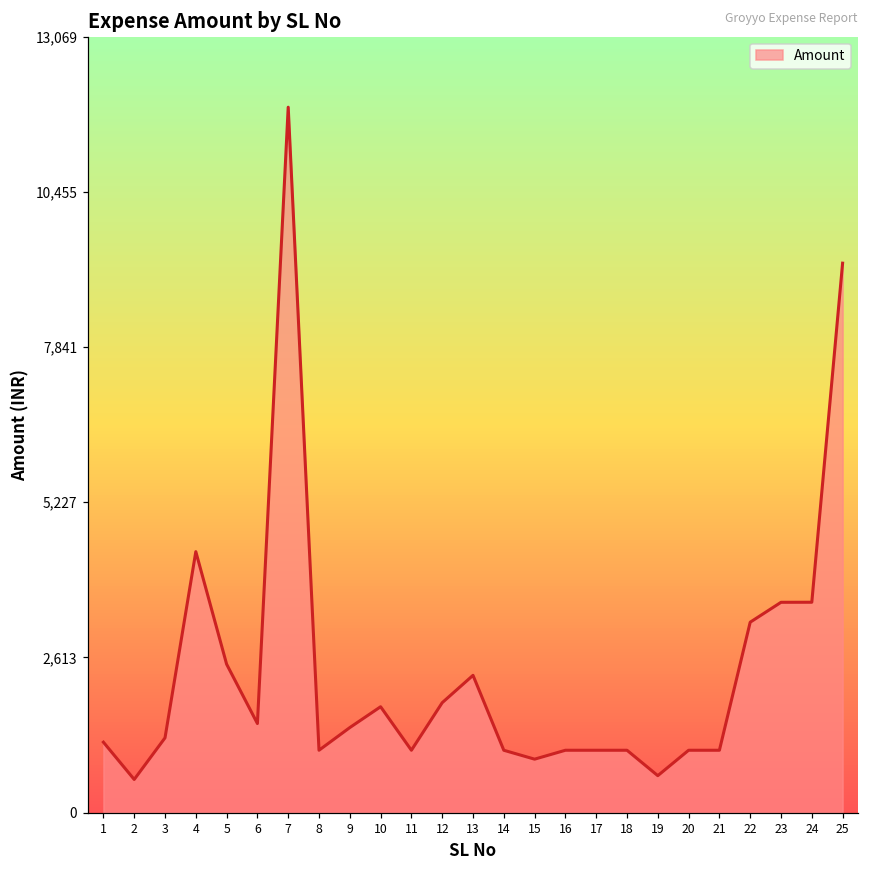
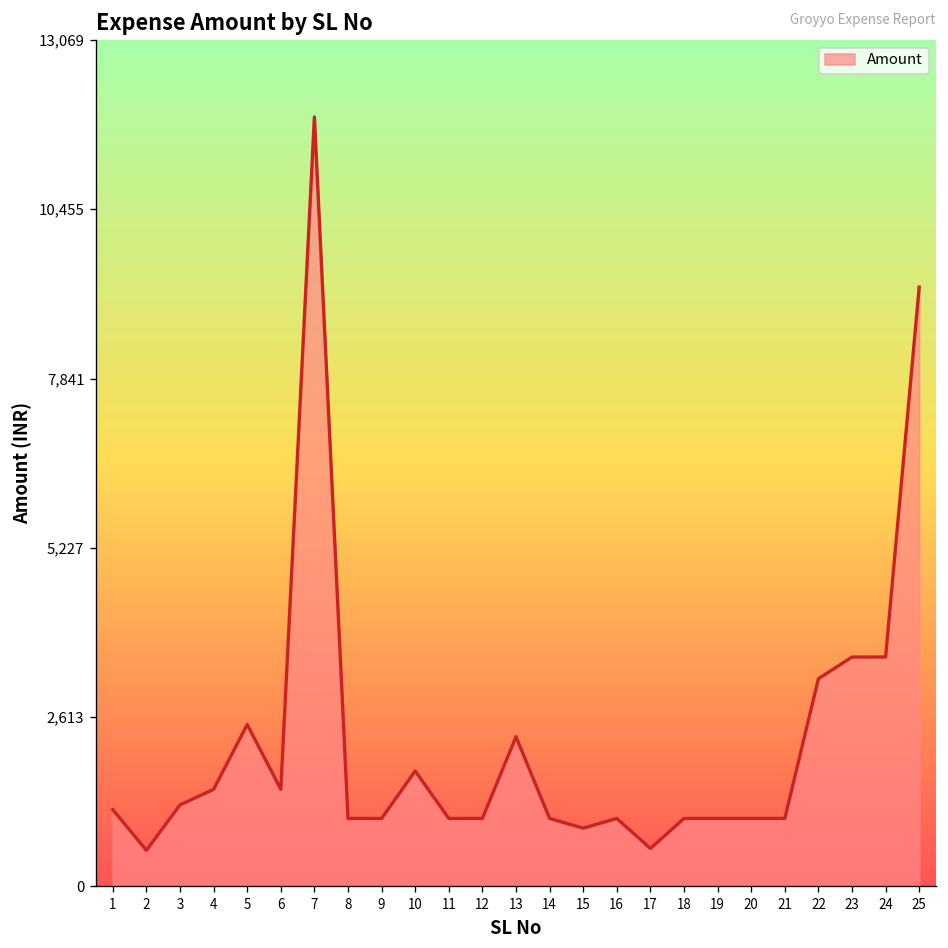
4: 4,400 -> 1,500
9: 1,400 -> 1,100
12: 1,900 -> 1,100
17: 1,100 -> 600
19: 600 -> 1,100
